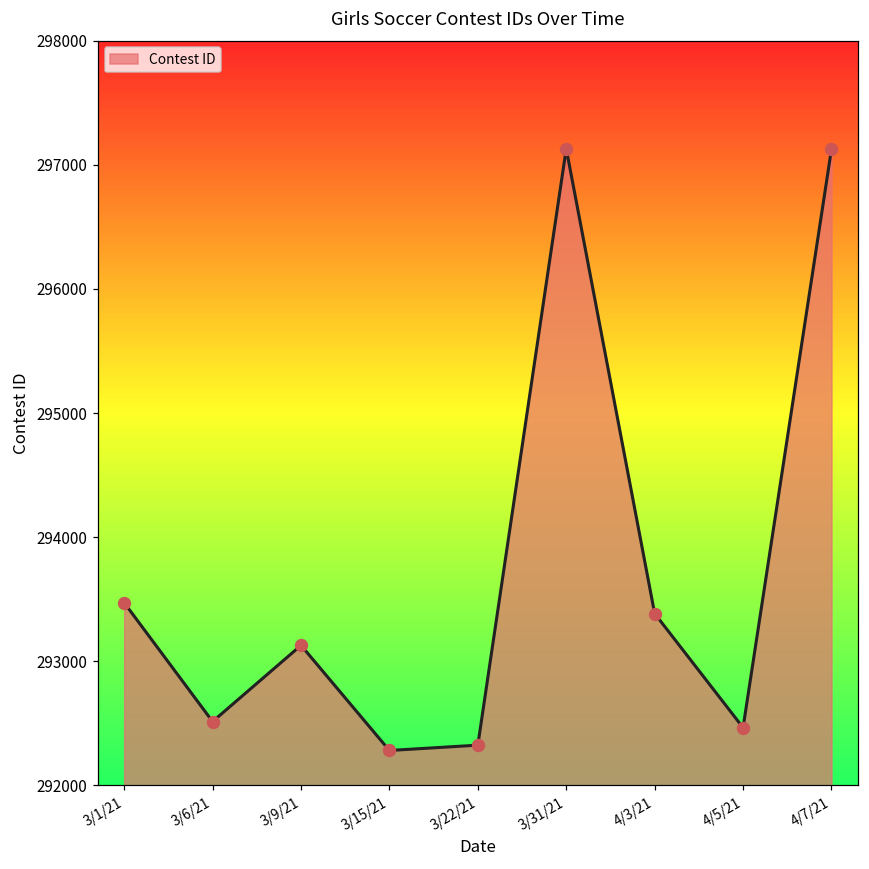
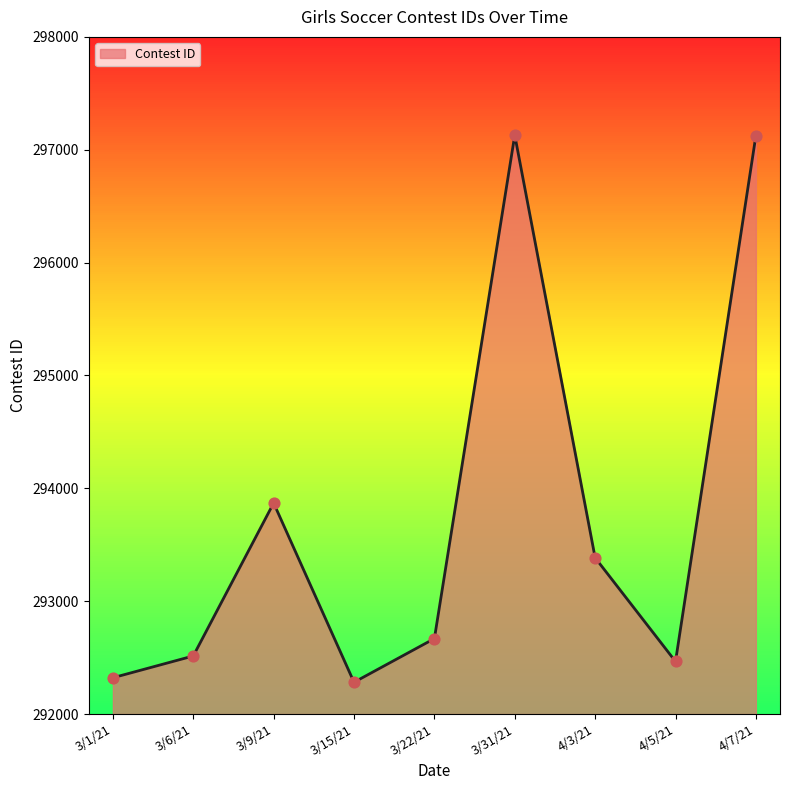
3/1/21: 293470 -> 292320
3/9/21: 293130 -> 293870
3/22/21: 292330 -> 292670
